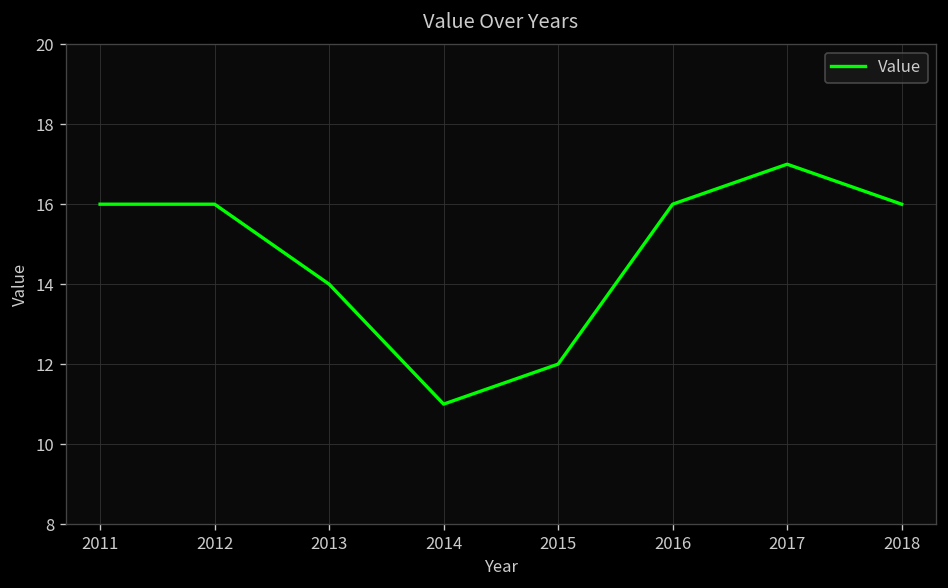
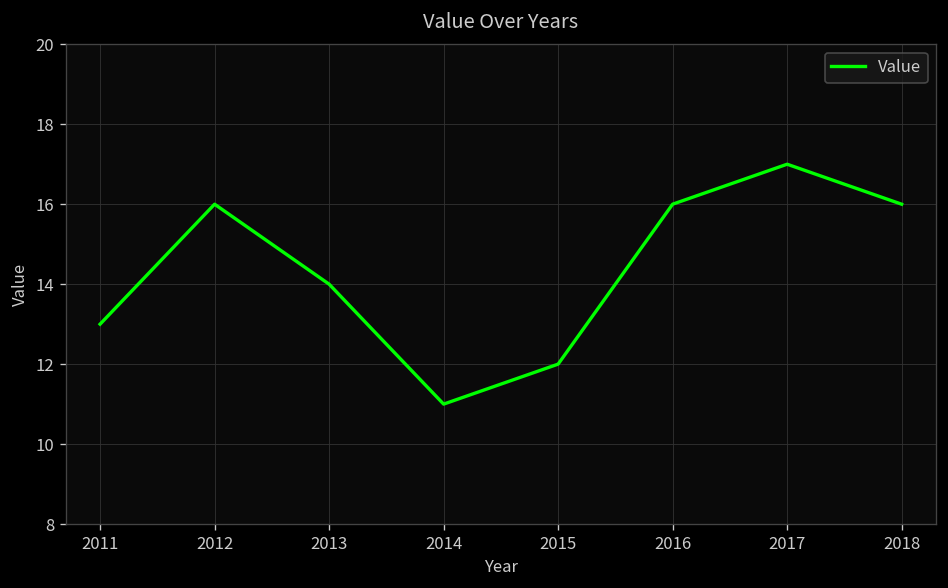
2011: 16 -> 13
